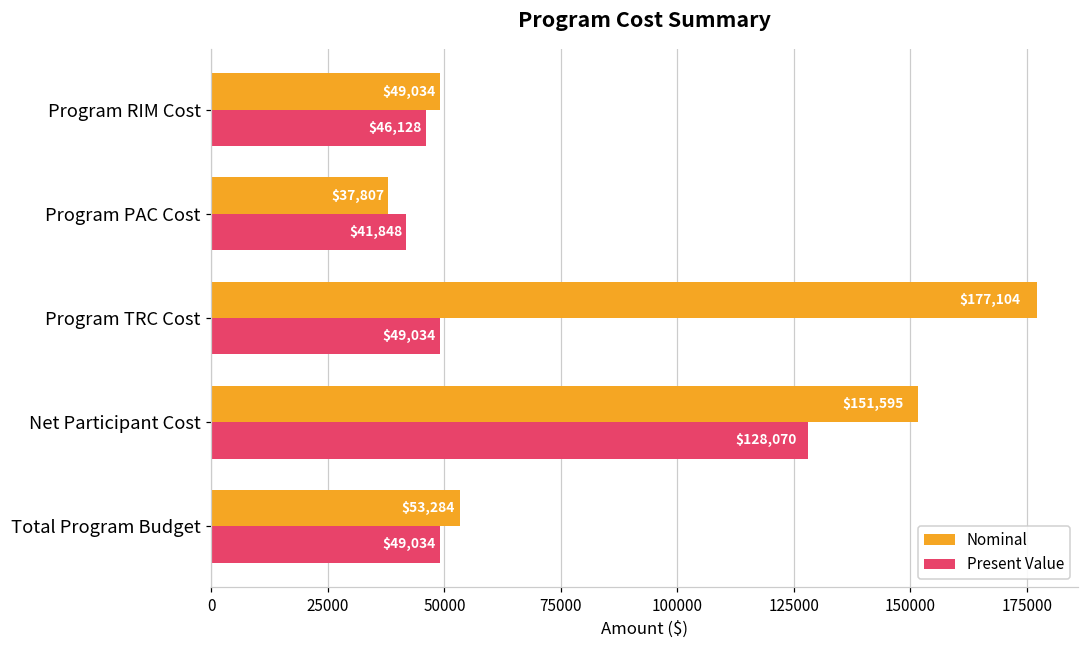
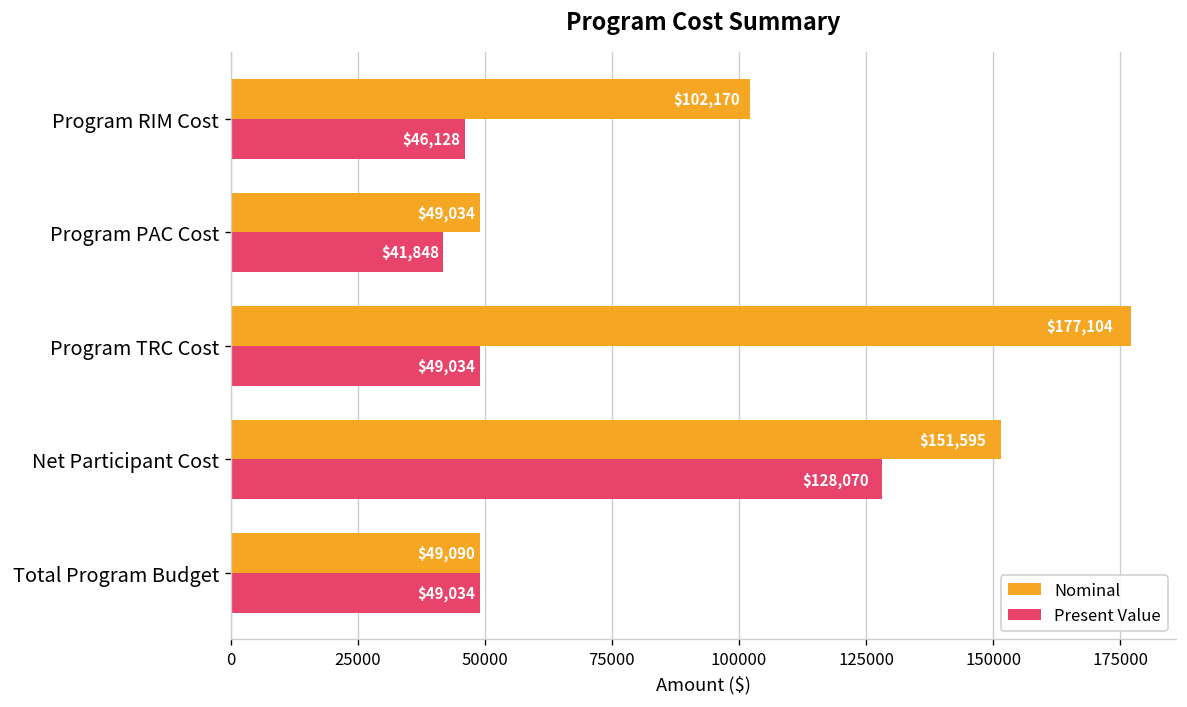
Nominal, Program RIM Cost: $49,034 -> $102,170
Nominal, Program PAC Cost: $37,807 -> $49,034
Nominal, Total Program Budget: $53,284 -> $49,090
